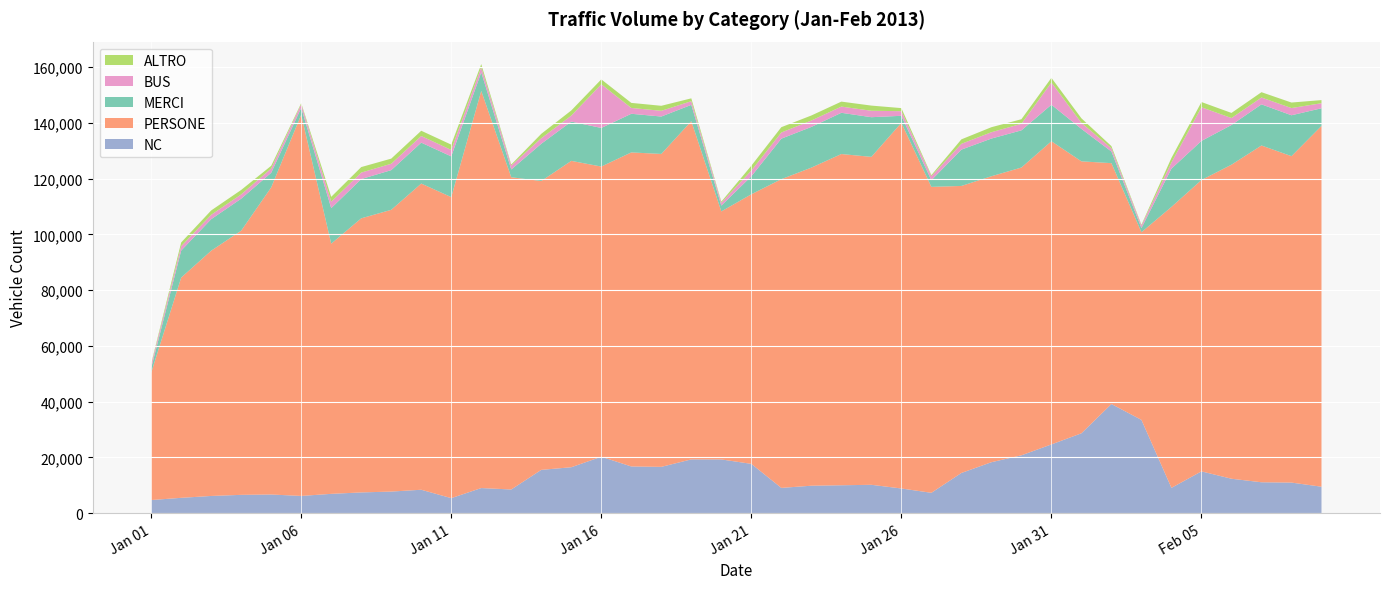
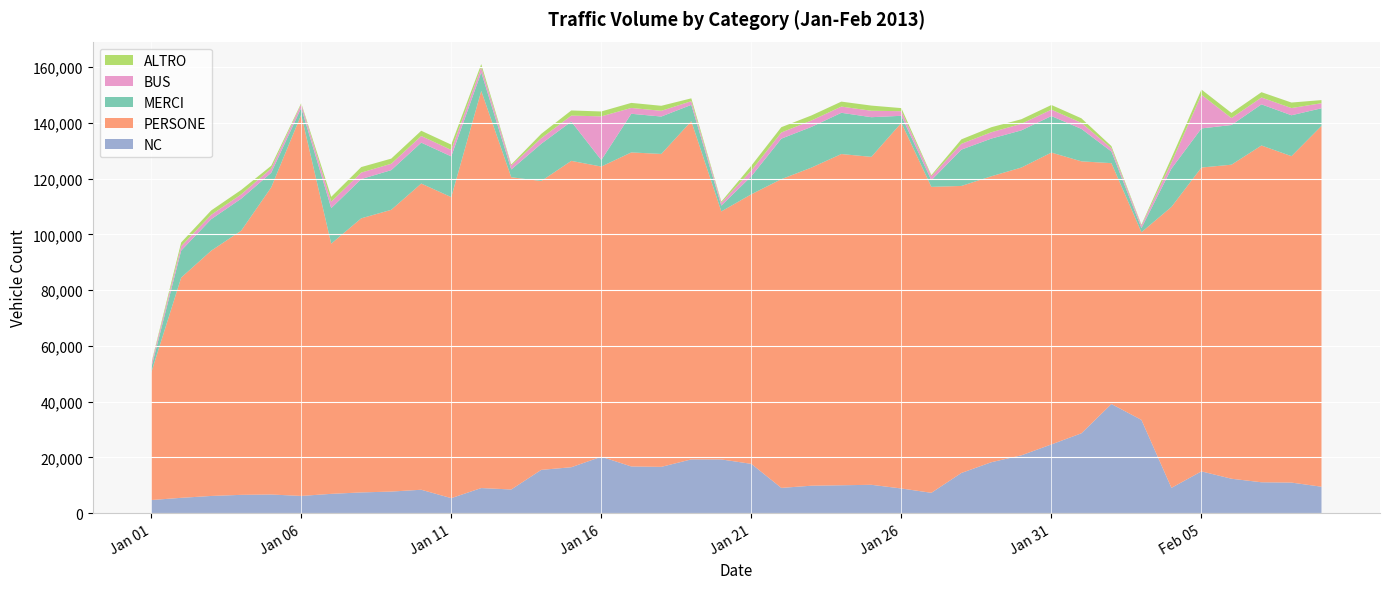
MERCI, Jan 16: 14,000 -> 2,000
PERSONE, Jan 31: 109,000 -> 105,000
BUS, Jan 31: 8,000 -> 2,000
PERSONE, Feb 05: 104,000 -> 109,000
